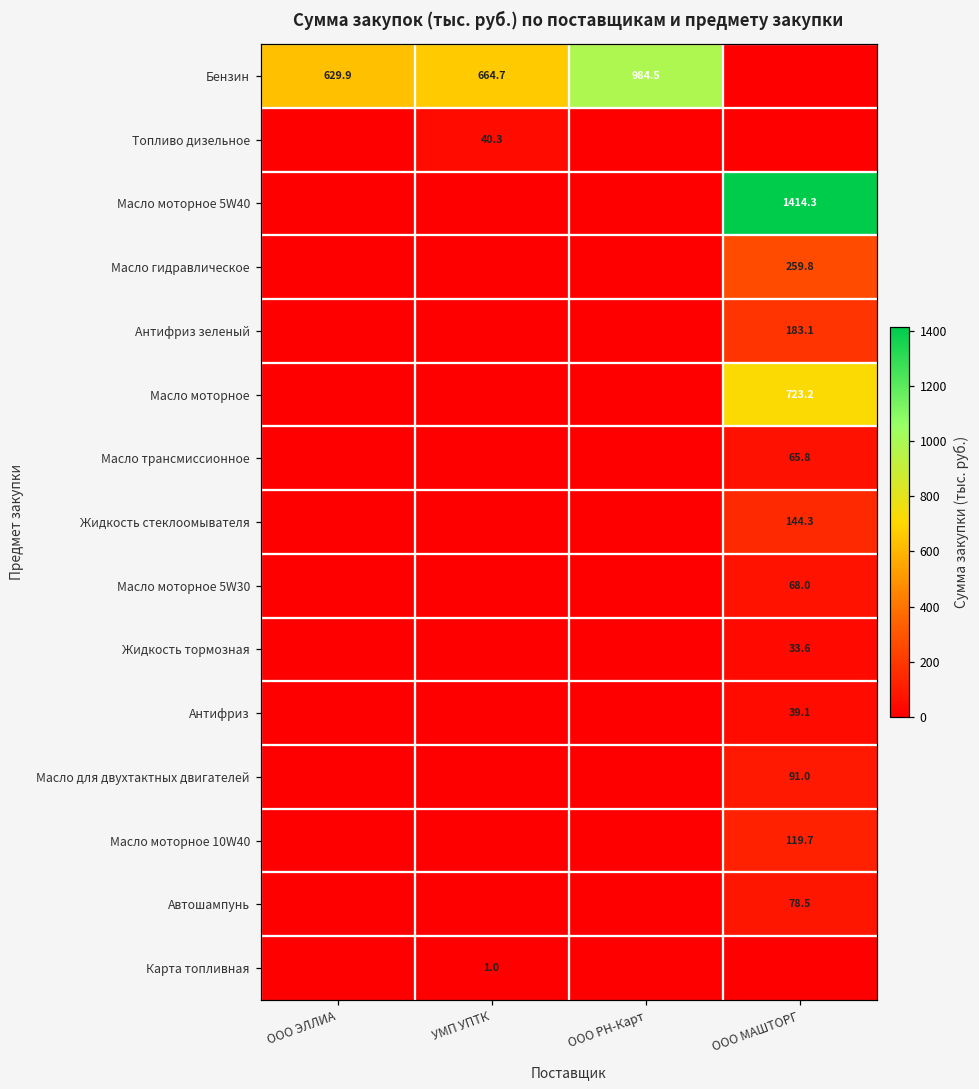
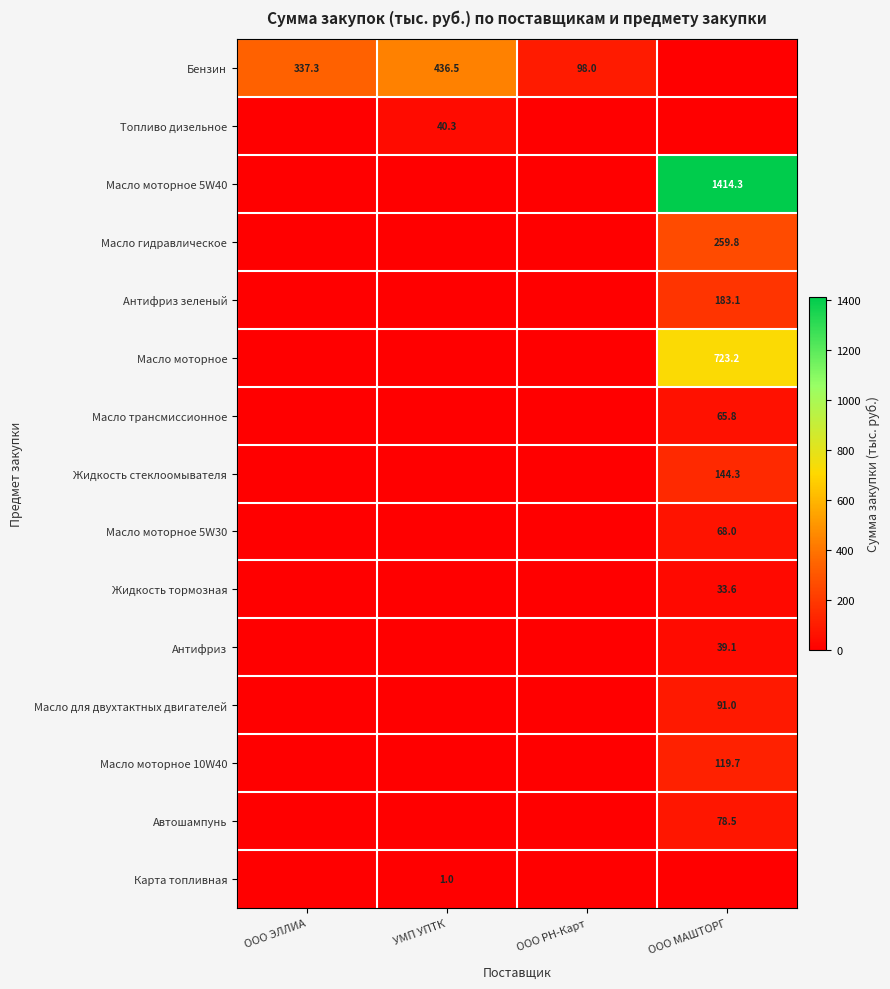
Бензин, ООО ЭЛЛИА: 629.9 -> 337.3
Бензин, УМП УПТК: 664.7 -> 436.5
Бензин, ООО РН-Карт: 984.5 -> 98.0
